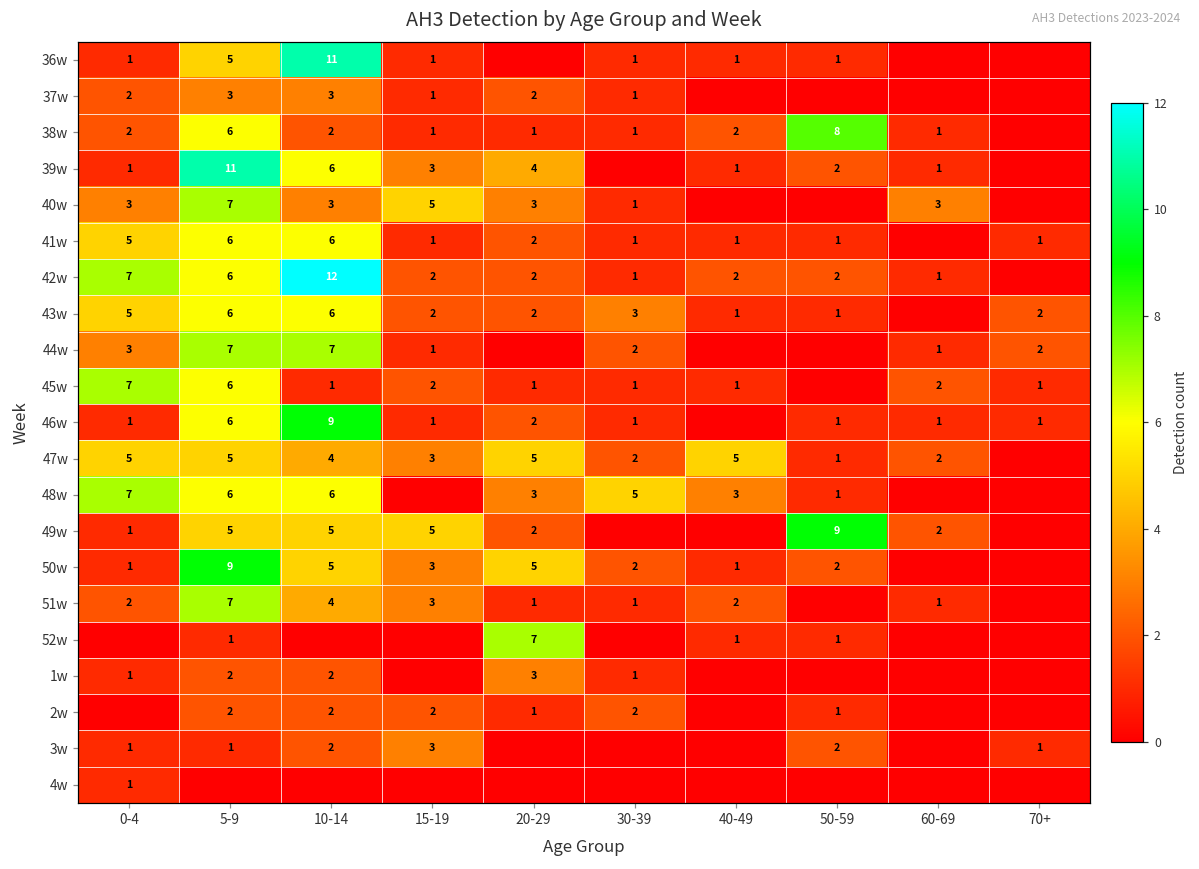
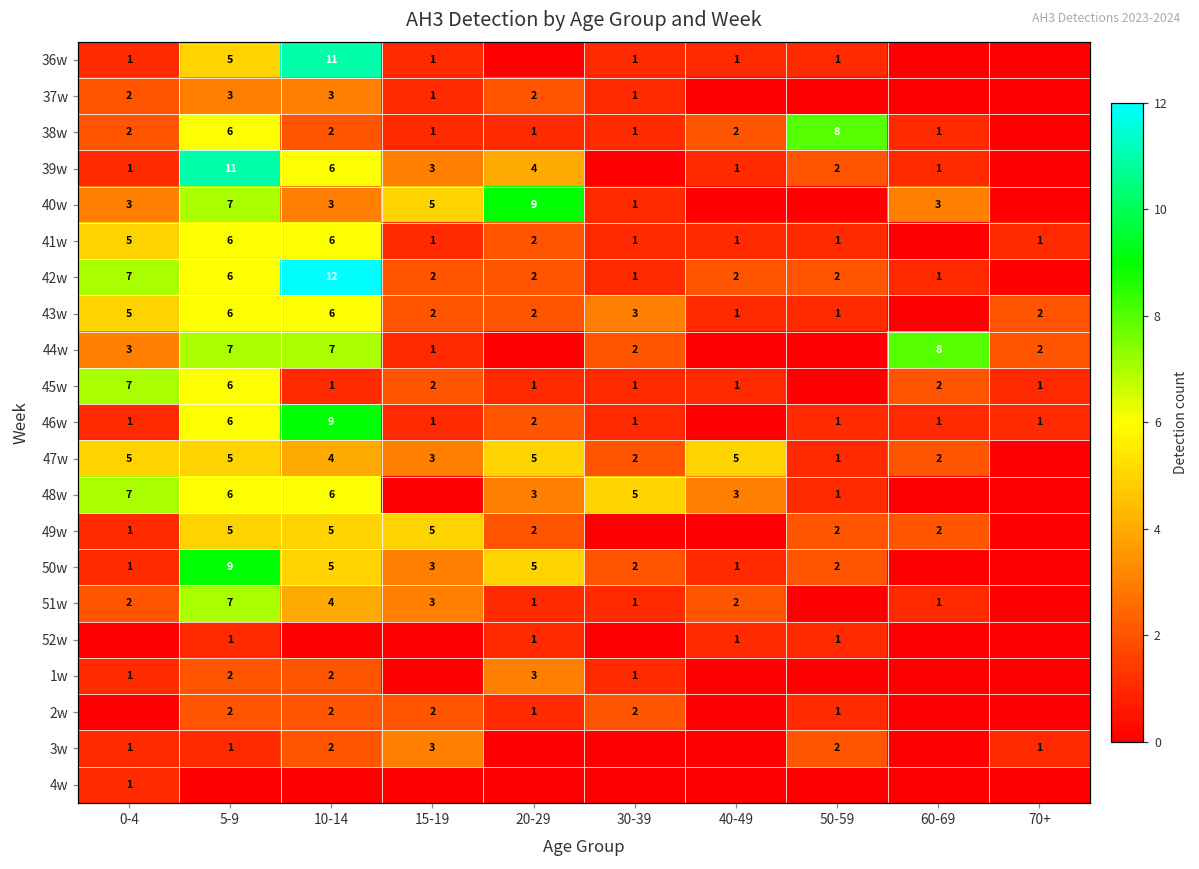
40w, 20-29: 3 -> 9
44w, 60-69: 1 -> 8
49w, 50-59: 9 -> 2
52w, 20-29: 7 -> 1
